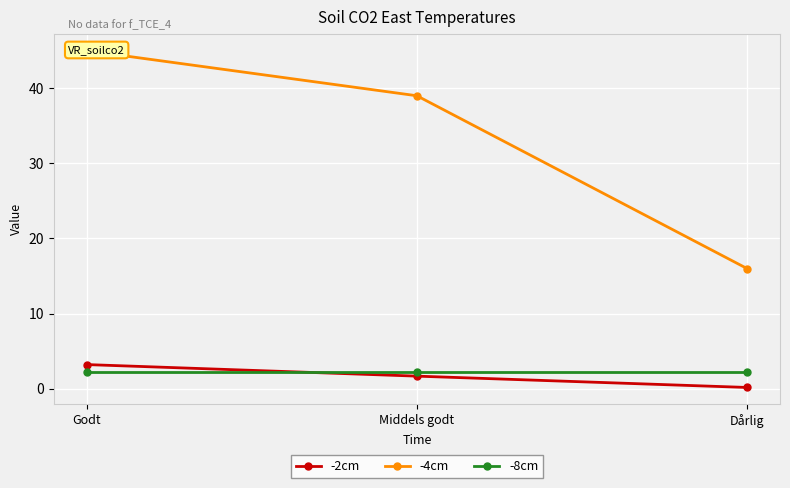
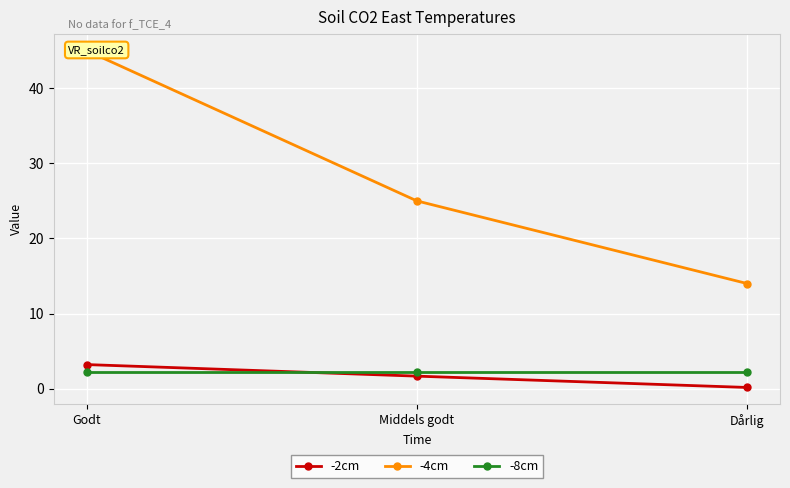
-4cm, Middels godt: 39 -> 25
-4cm, Dårlig: 16 -> 14
